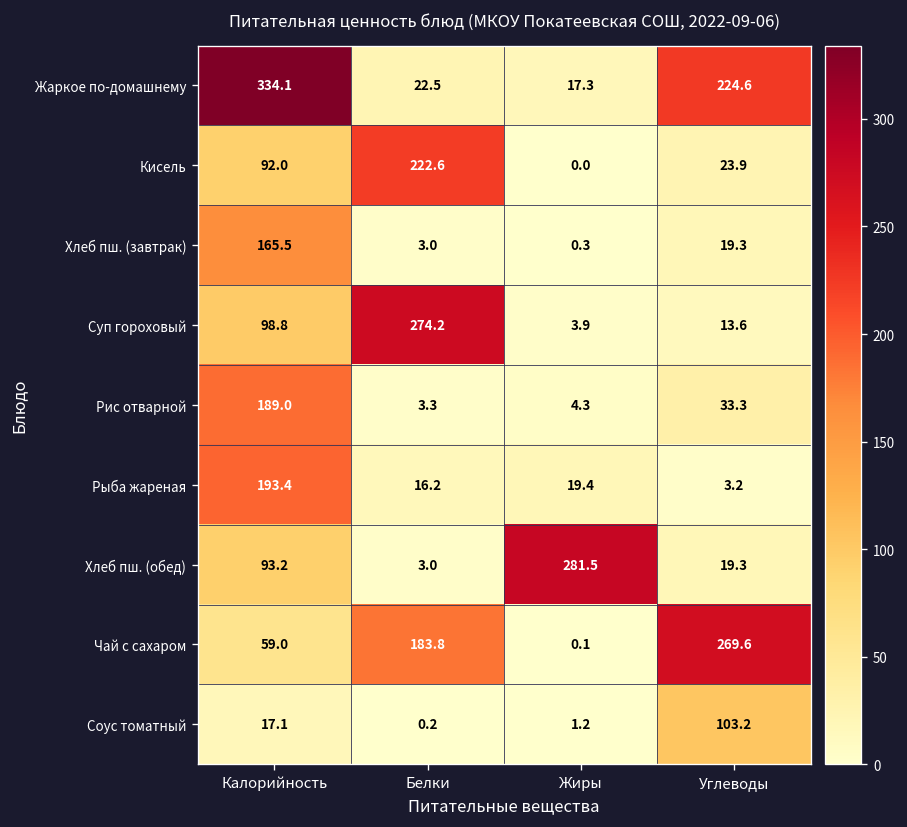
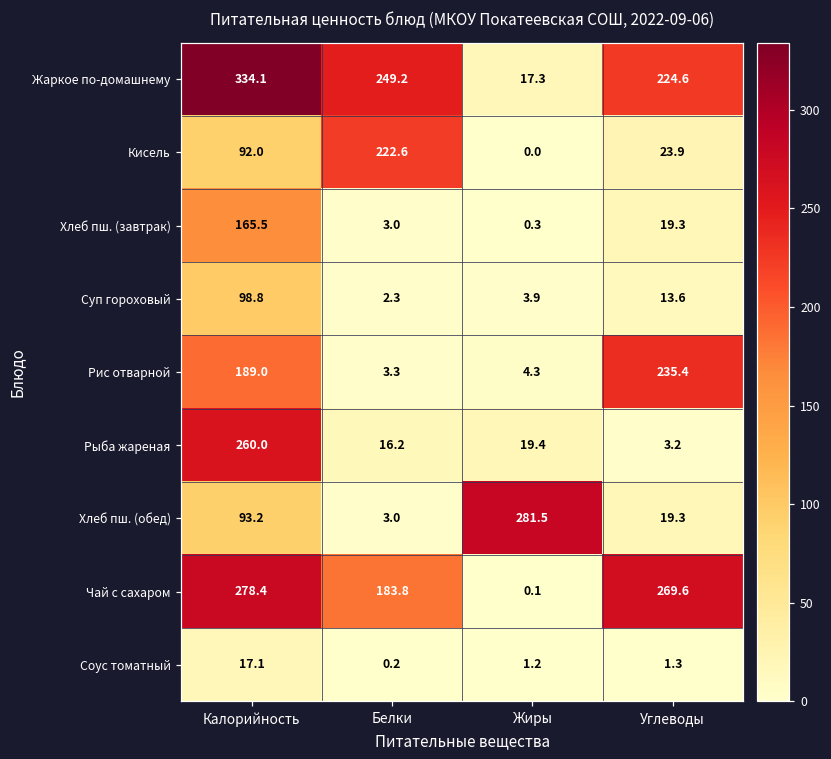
Жаркое по-домашнему, Белки: 22.5 -> 249.2
Суп гороховый, Белки: 274.2 -> 2.3
Рис отварной, Углеводы: 33.3 -> 235.4
Рыба жареная, Калорийность: 193.4 -> 260.0
Чай с сахаром, Калорийность: 59.0 -> 278.4
Соус томатный, Углеводы: 103.2 -> 1.3
